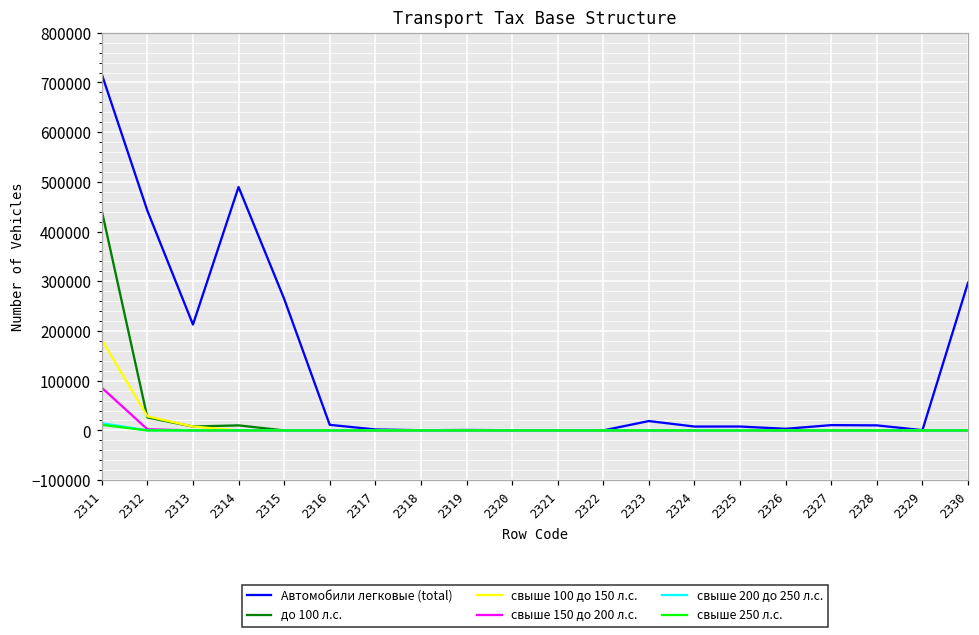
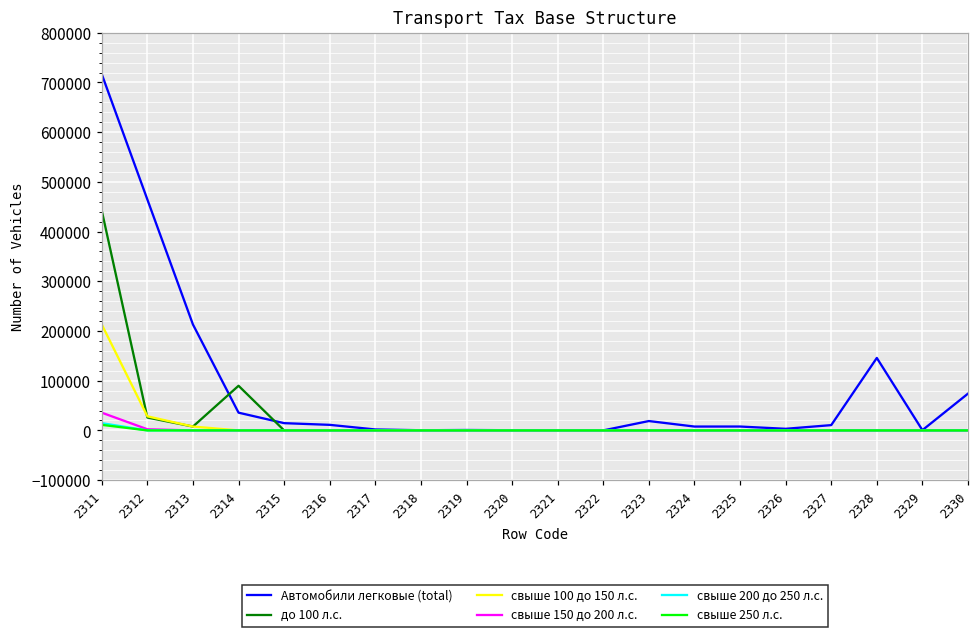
свыше 100 до 150 л.с., 2311: 180000 -> 210000
свыше 150 до 200 л.с., 2311: 90000 -> 40000
Автомобили легковые (total), 2312: 440000 -> 460000
Автомобили легковые (total), 2314: 490000 -> 40000
до 100 л.с., 2314: 10000 -> 90000
Автомобили легковые (total), 2315: 260000 -> 10000
Автомобили легковые (total), 2328: 10000 -> 150000
Автомобили легковые (total), 2330: 300000 -> 70000
